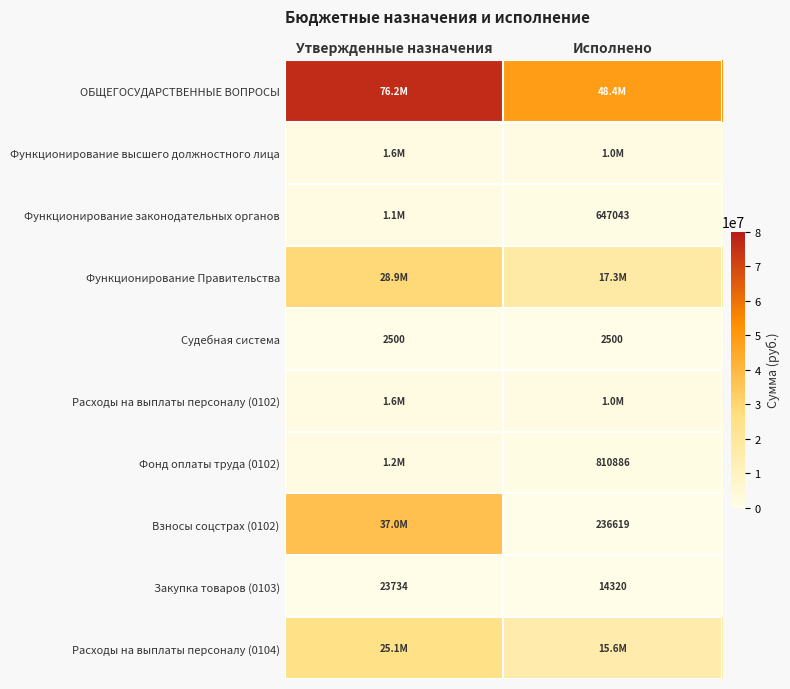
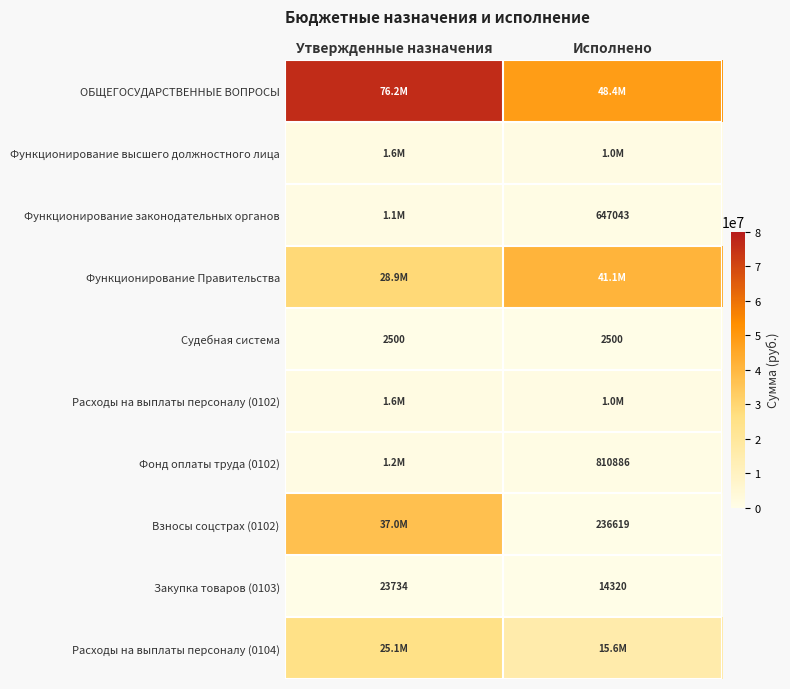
Функционирование Правительства, Исполнено: 17.3M -> 41.1M
